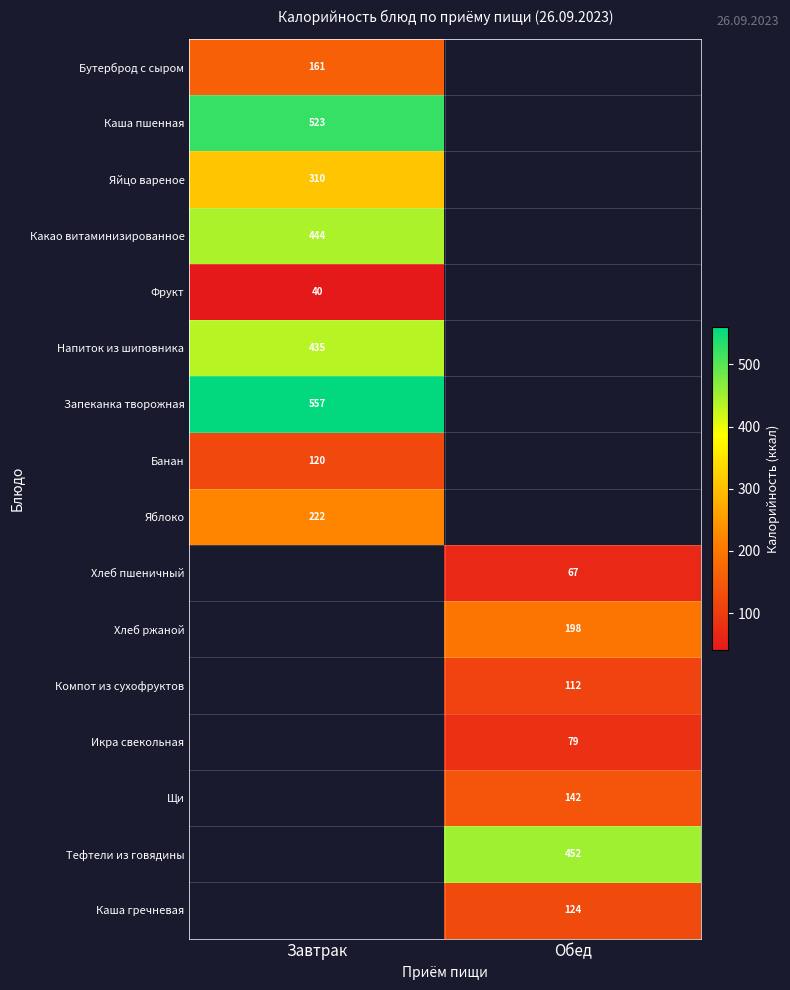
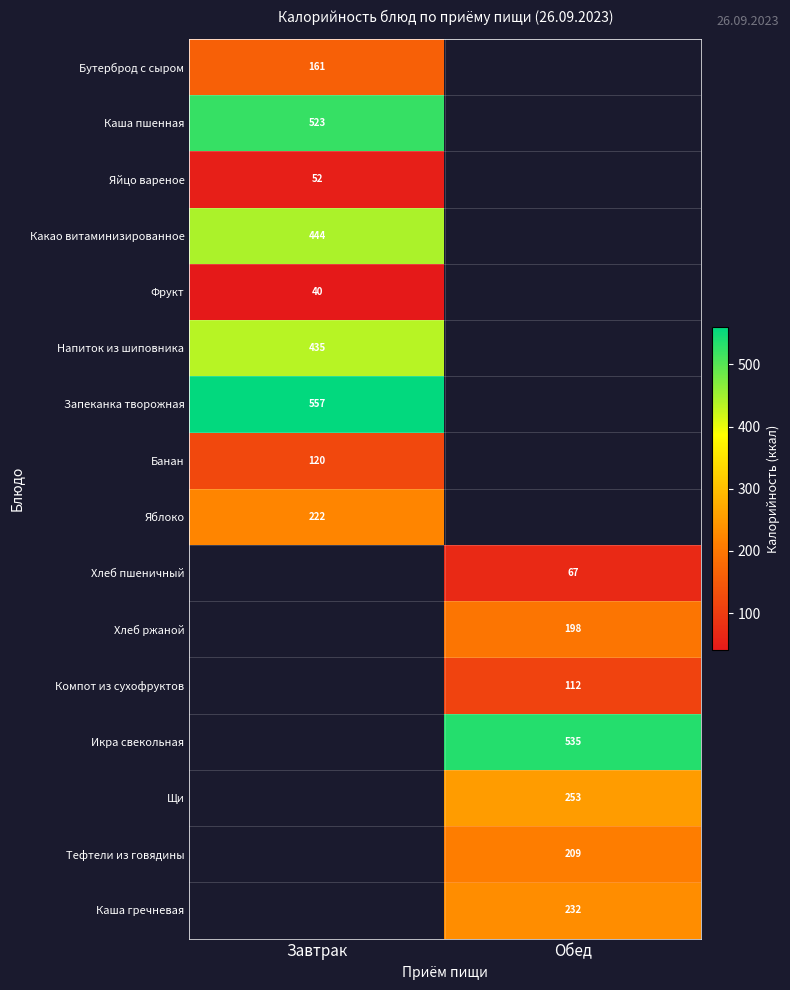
Яйцо вареное, Завтрак: 310 -> 52
Икра свекольная, Обед: 79 -> 535
Щи, Обед: 142 -> 253
Тефтели из говядины, Обед: 452 -> 209
Каша гречневая, Обед: 124 -> 232
